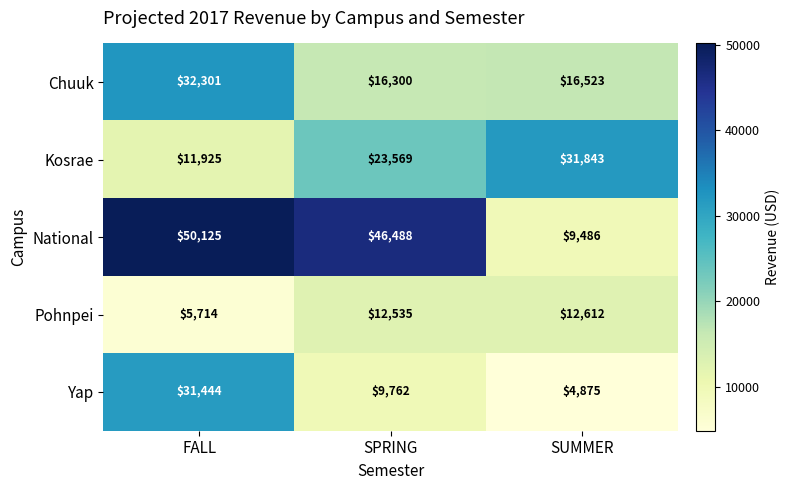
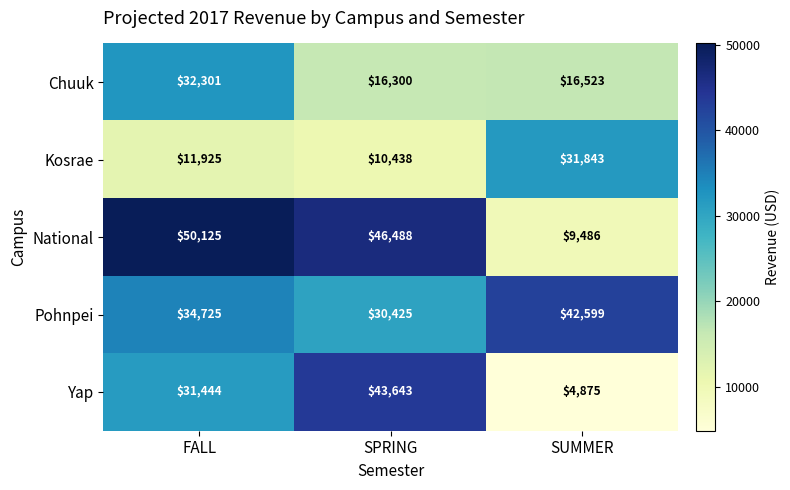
Kosrae, SPRING: $23,569 -> $10,438
Pohnpei, FALL: $5,714 -> $34,725
Pohnpei, SPRING: $12,535 -> $30,425
Pohnpei, SUMMER: $12,612 -> $42,599
Yap, SPRING: $9,762 -> $43,643
